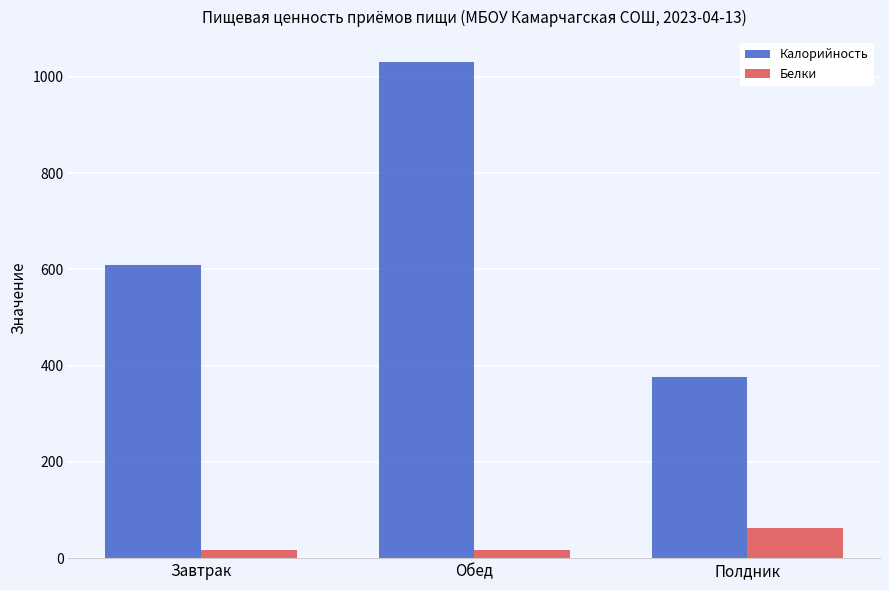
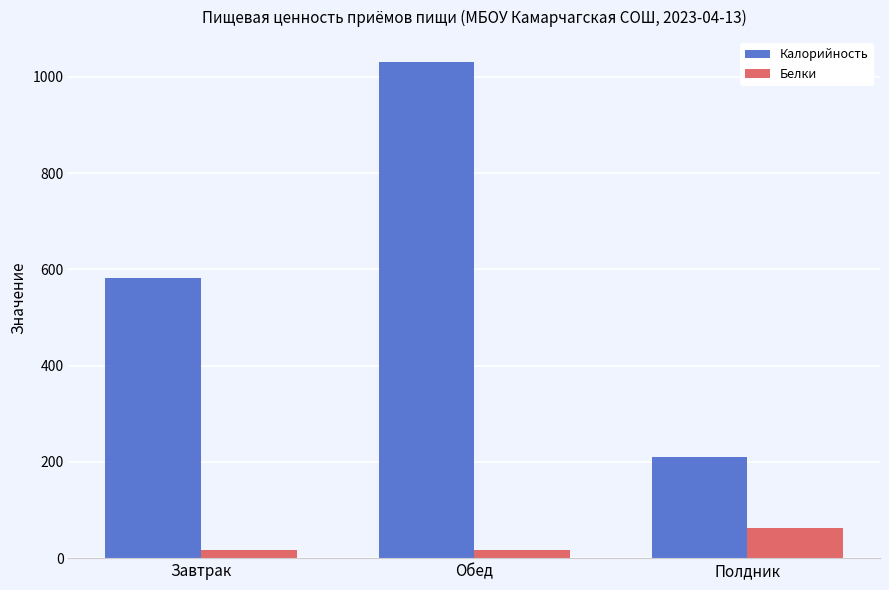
Калорийность, Завтрак: 610 -> 580
Калорийность, Полдник: 380 -> 210
